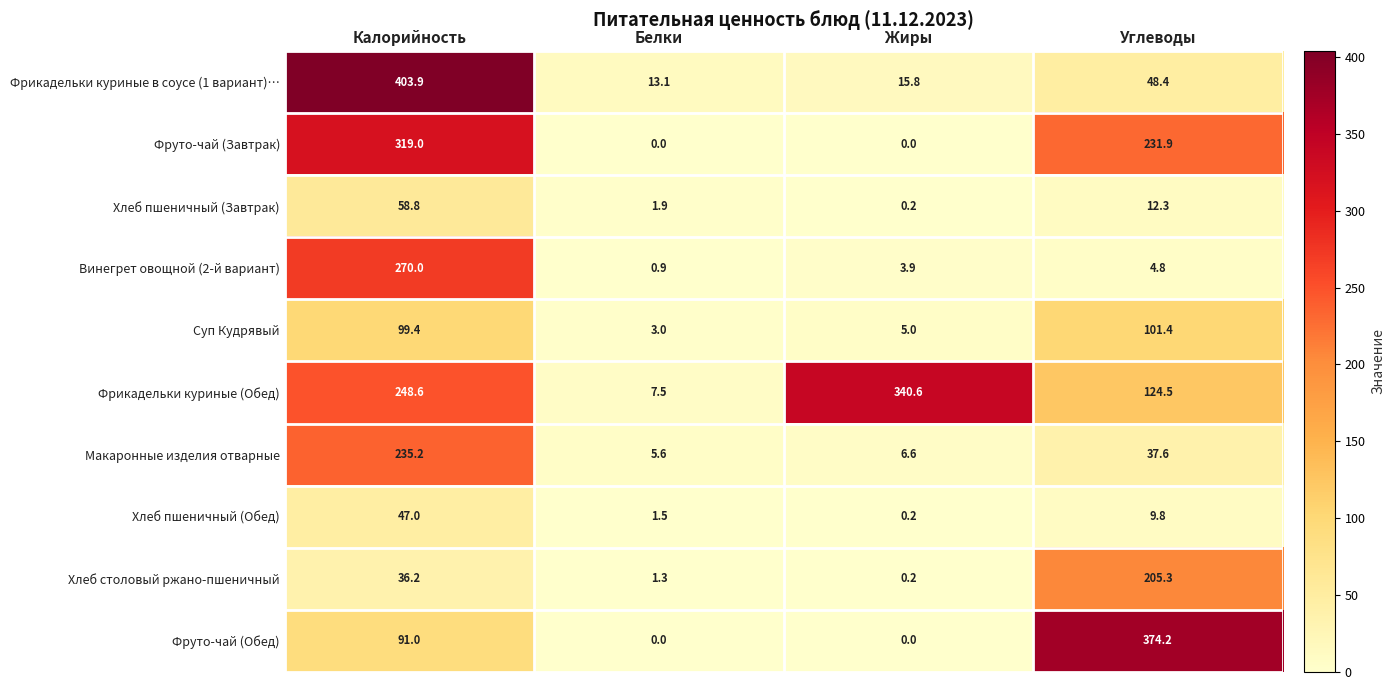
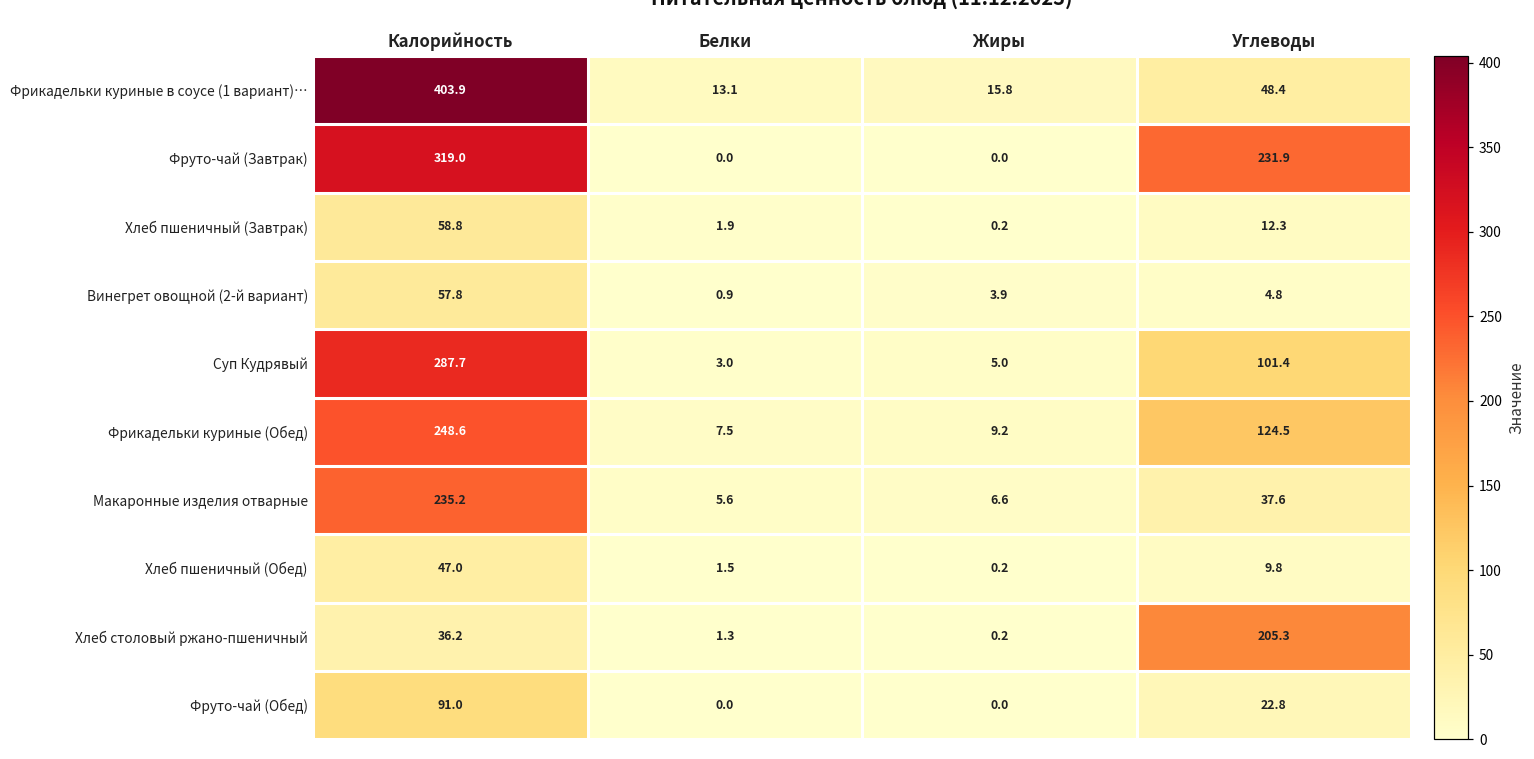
Винегрет овощной (2-й вариант), Калорийность: 270.0 -> 57.8
Суп Кудрявый, Калорийность: 99.4 -> 287.7
Фрикадельки куриные (Обед), Жиры: 340.6 -> 9.2
Фруто-чай (Обед), Углеводы: 374.2 -> 22.8
